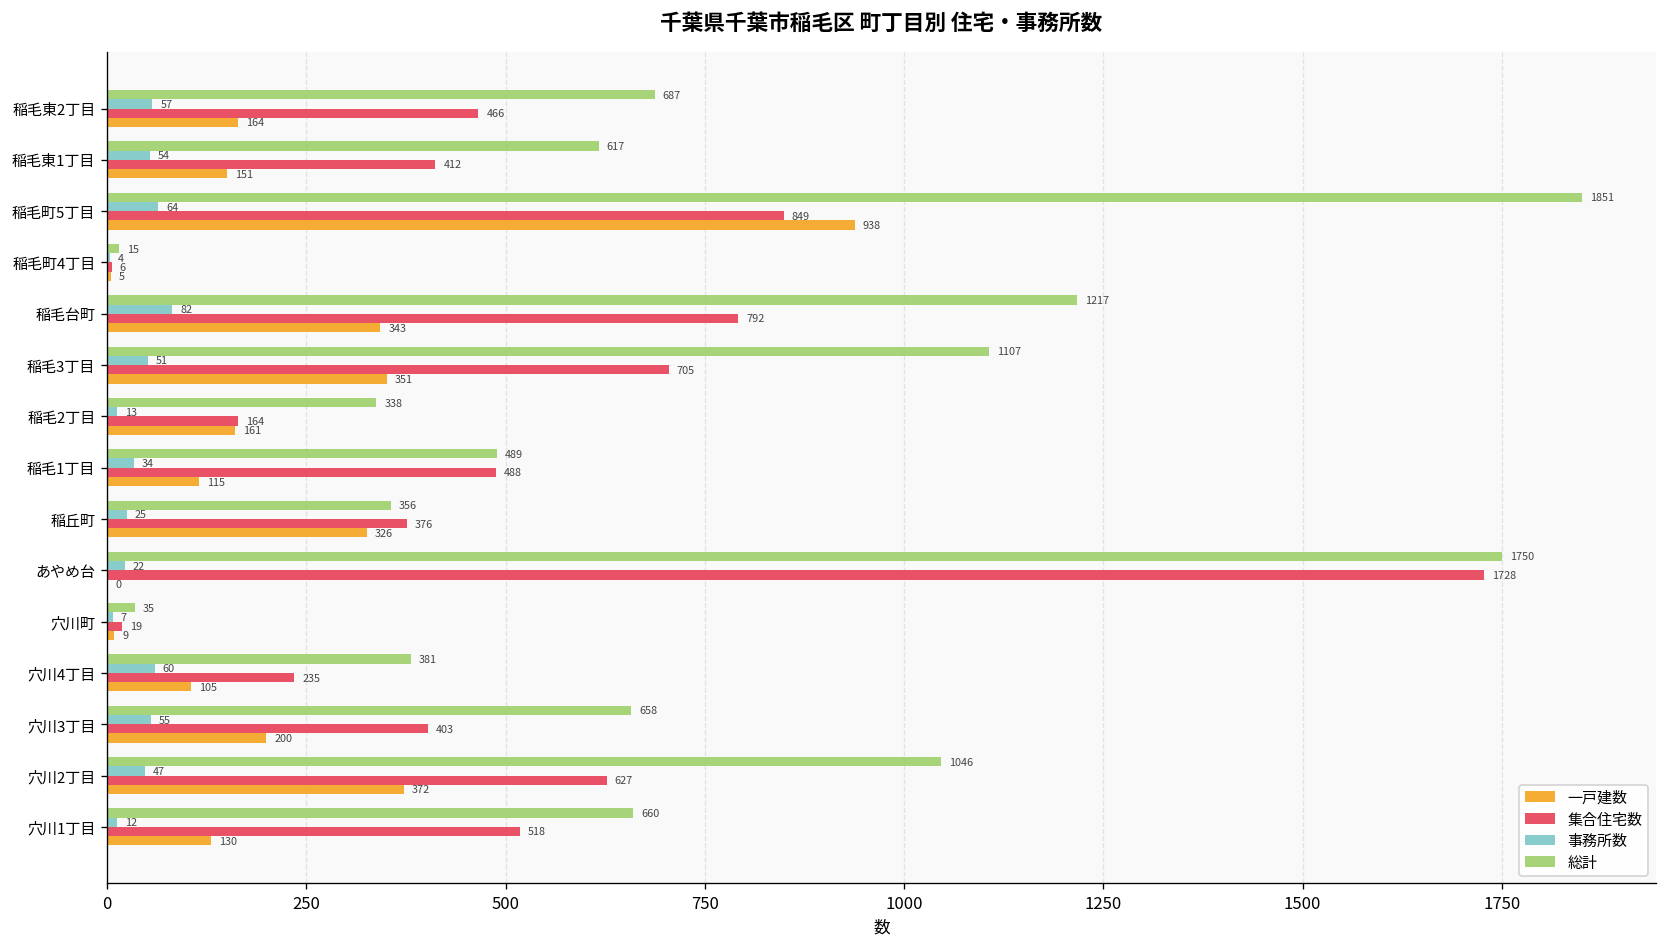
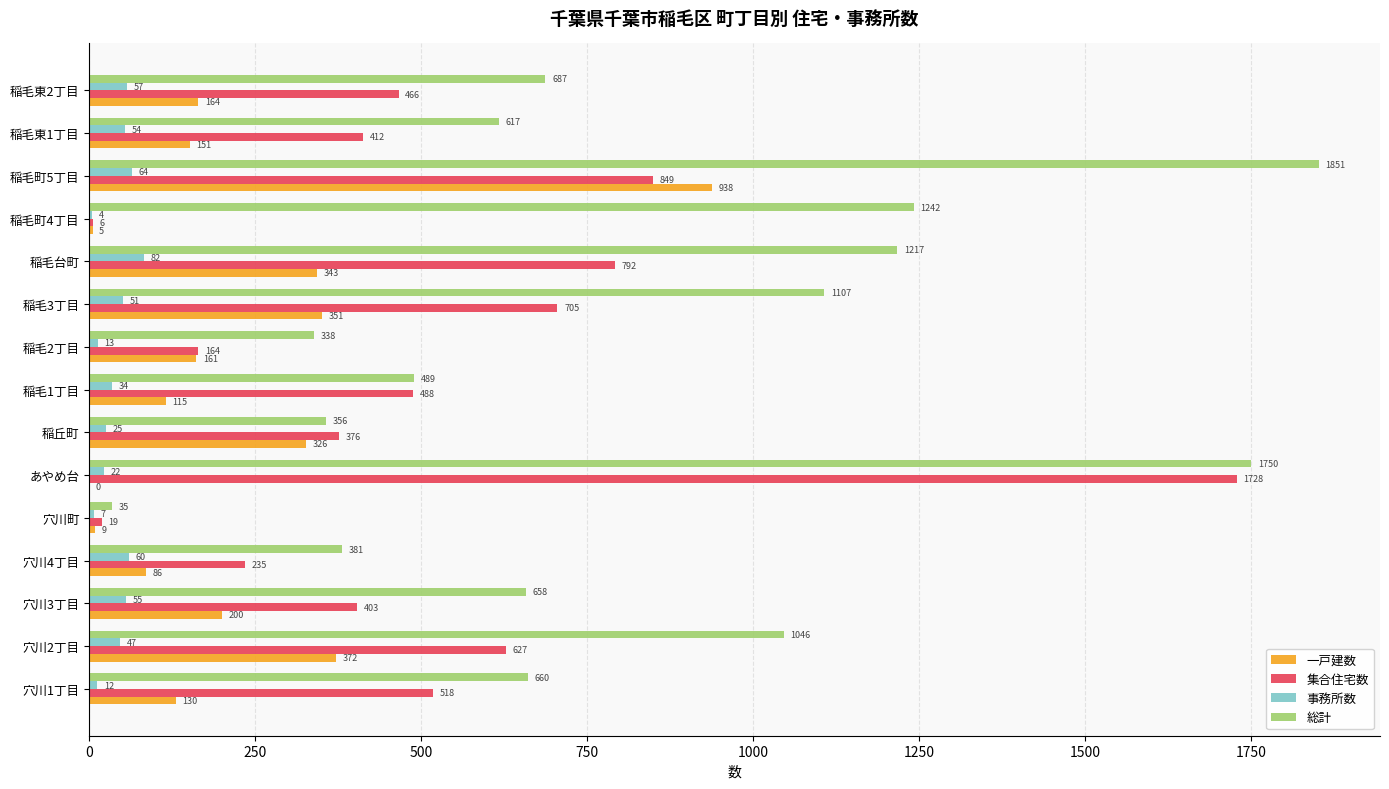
総計, 稲毛町4丁目: 15 -> 1242
一戸建数, 穴川4丁目: 105 -> 86
